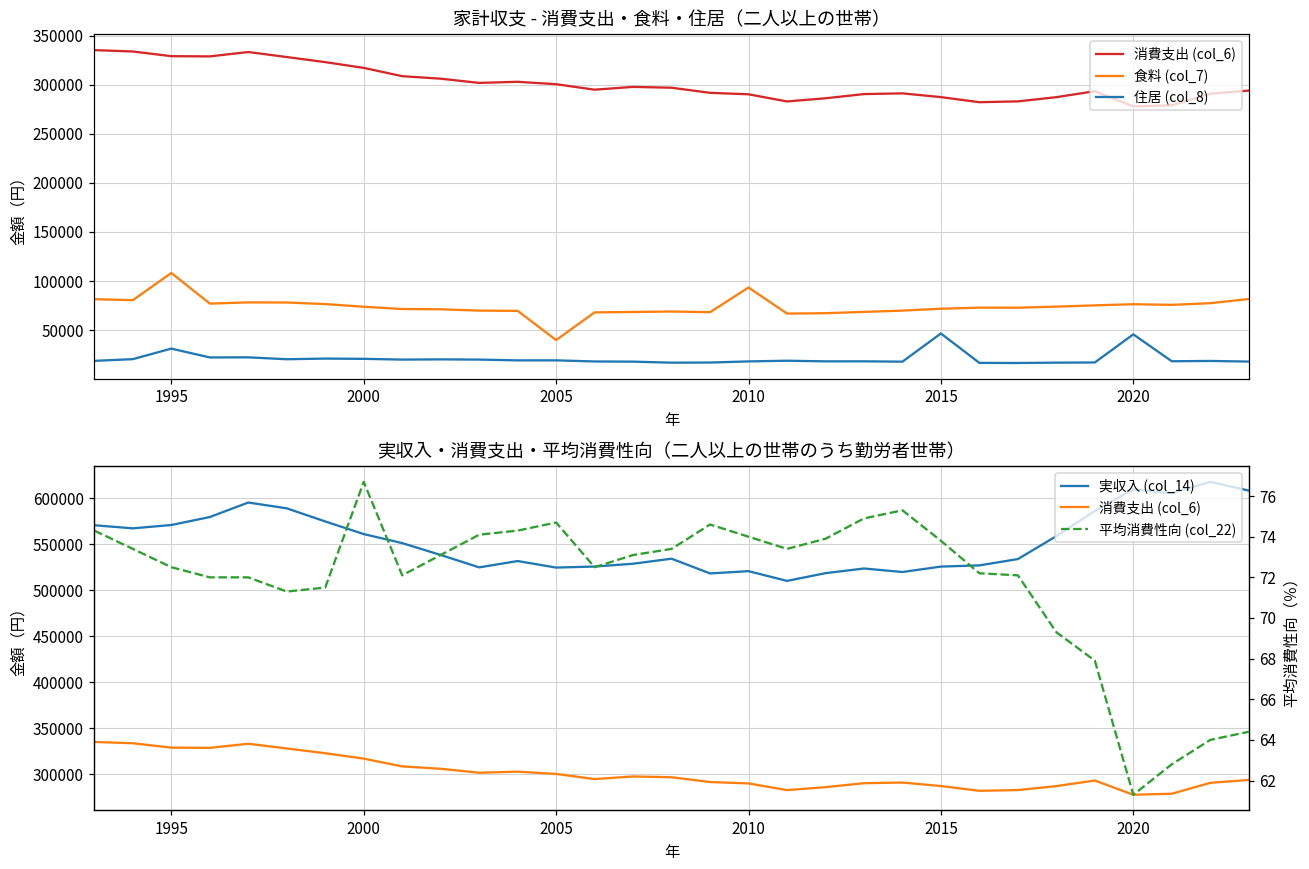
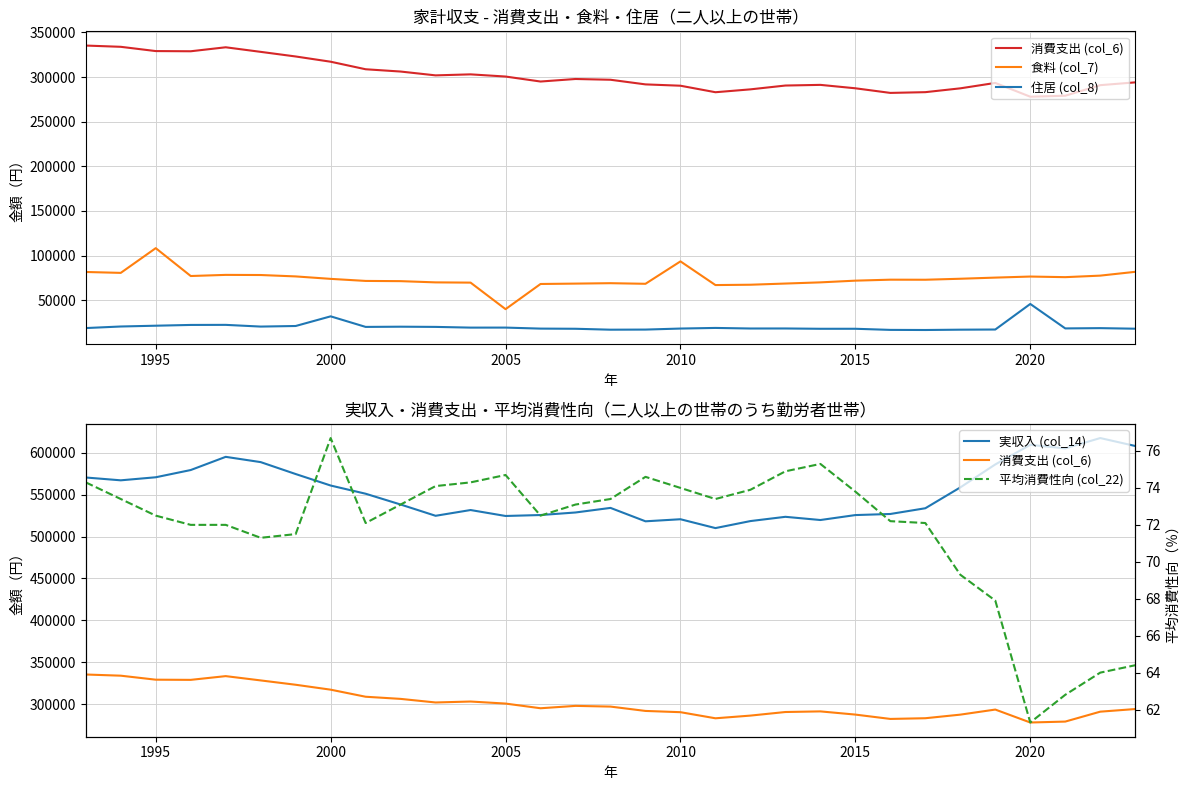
家計収支 - 消費支出・食料・住居（二人以上の世帯）, 住居 (col_8), 1995: 30000 -> 20000
家計収支 - 消費支出・食料・住居（二人以上の世帯）, 住居 (col_8), 2000: 20000 -> 30000
家計収支 - 消費支出・食料・住居（二人以上の世帯）, 住居 (col_8), 2015: 50000 -> 20000
